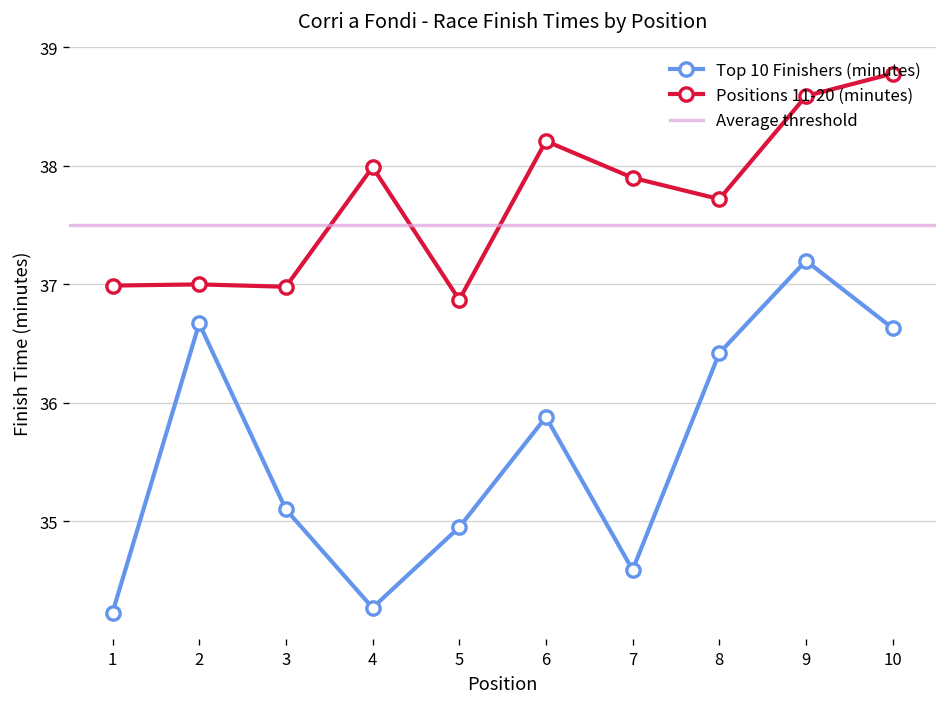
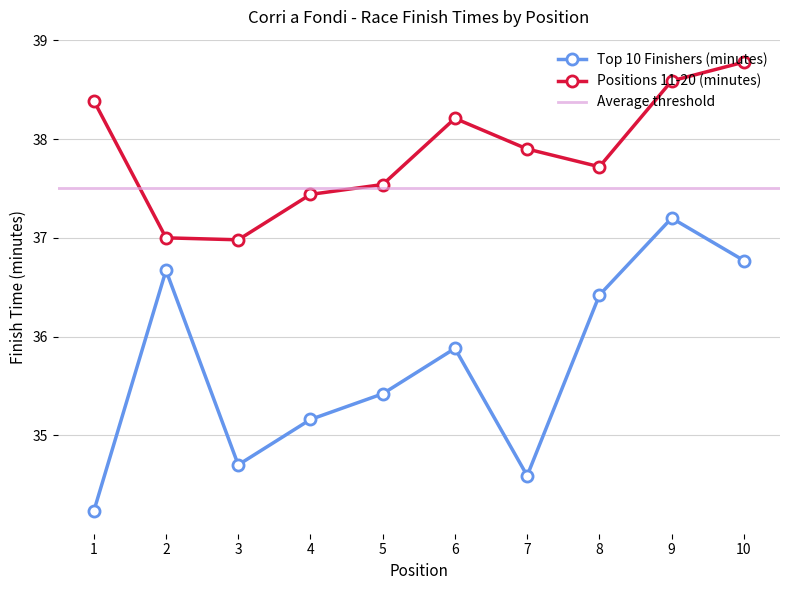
Positions 11-20 (minutes), 1: 37.0 -> 38.4
Top 10 Finishers (minutes), 3: 35.1 -> 34.7
Top 10 Finishers (minutes), 4: 34.3 -> 35.2
Positions 11-20 (minutes), 4: 38.0 -> 37.4
Top 10 Finishers (minutes), 5: 35.0 -> 35.4
Positions 11-20 (minutes), 5: 36.9 -> 37.5
Top 10 Finishers (minutes), 10: 36.6 -> 36.8
